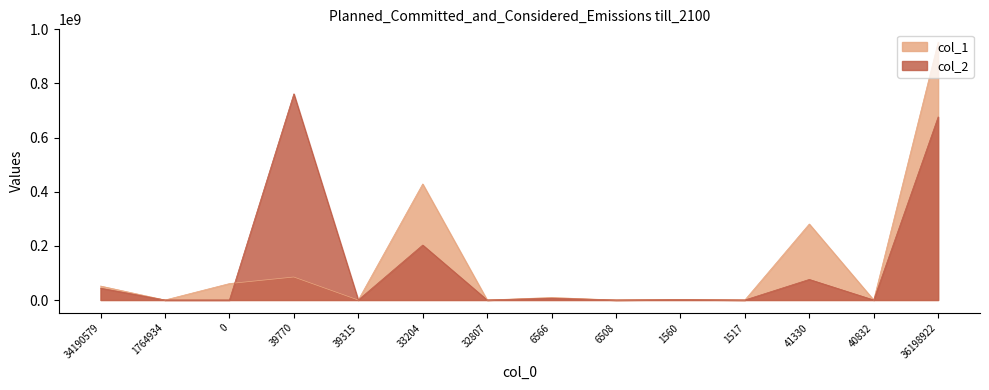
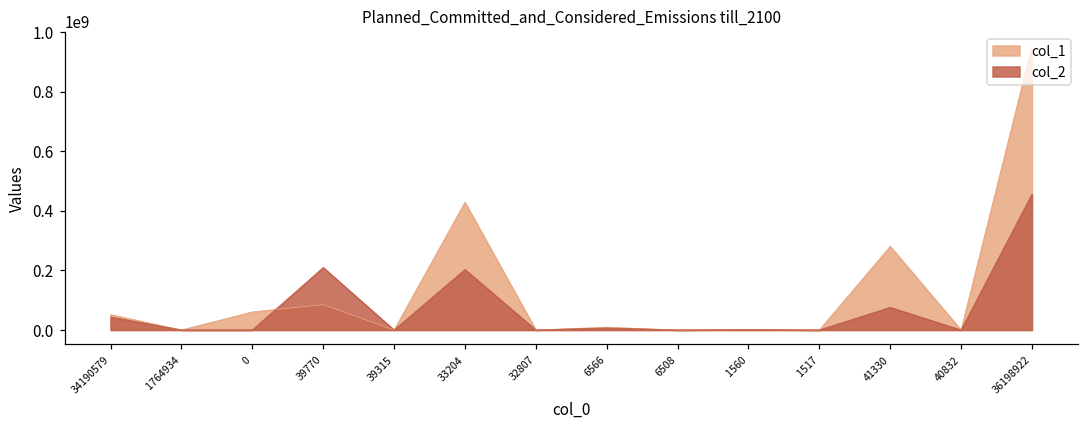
col_2, 39770: 760000000 -> 210000000
col_2, 36198922: 680000000 -> 460000000
